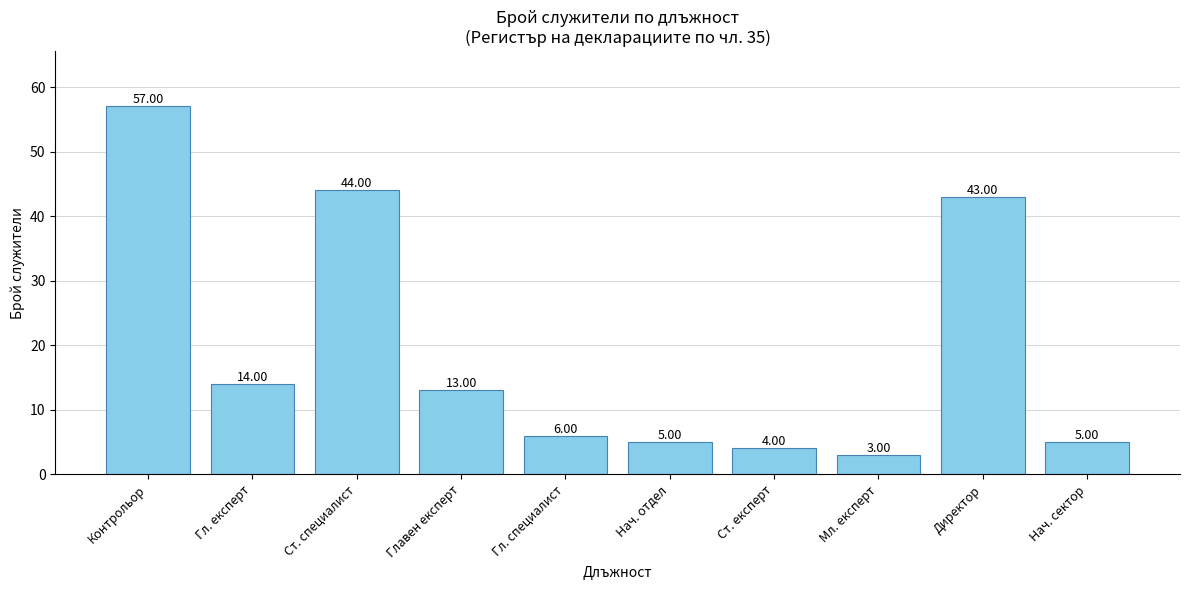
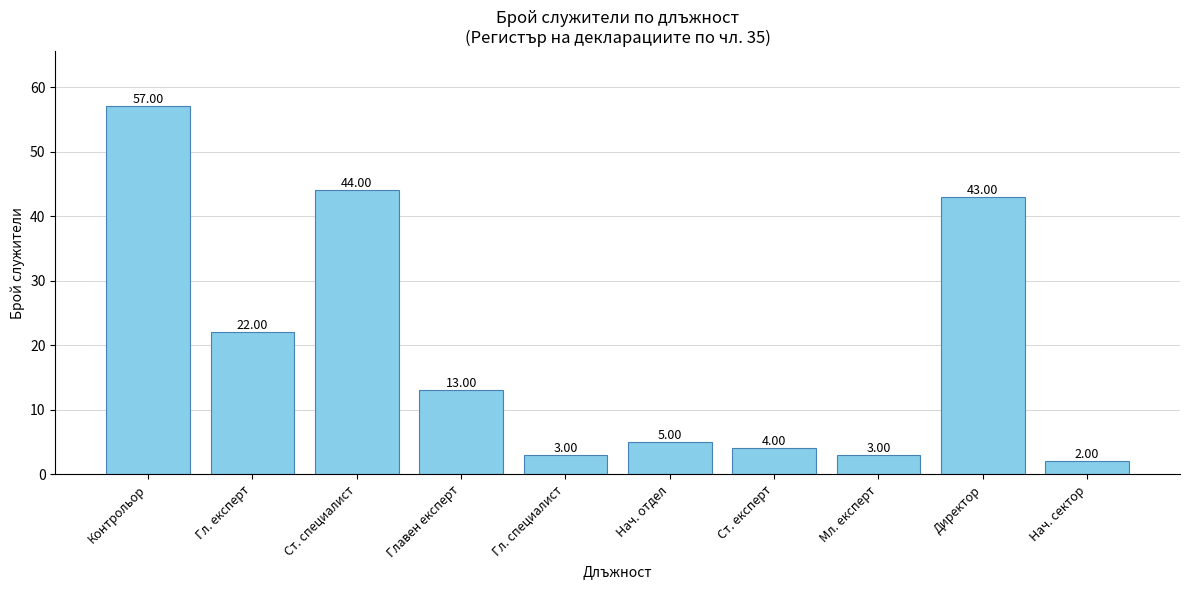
Гл. експерт: 14.00 -> 22.00
Гл. специалист: 6.00 -> 3.00
Нач. сектор: 5.00 -> 2.00
